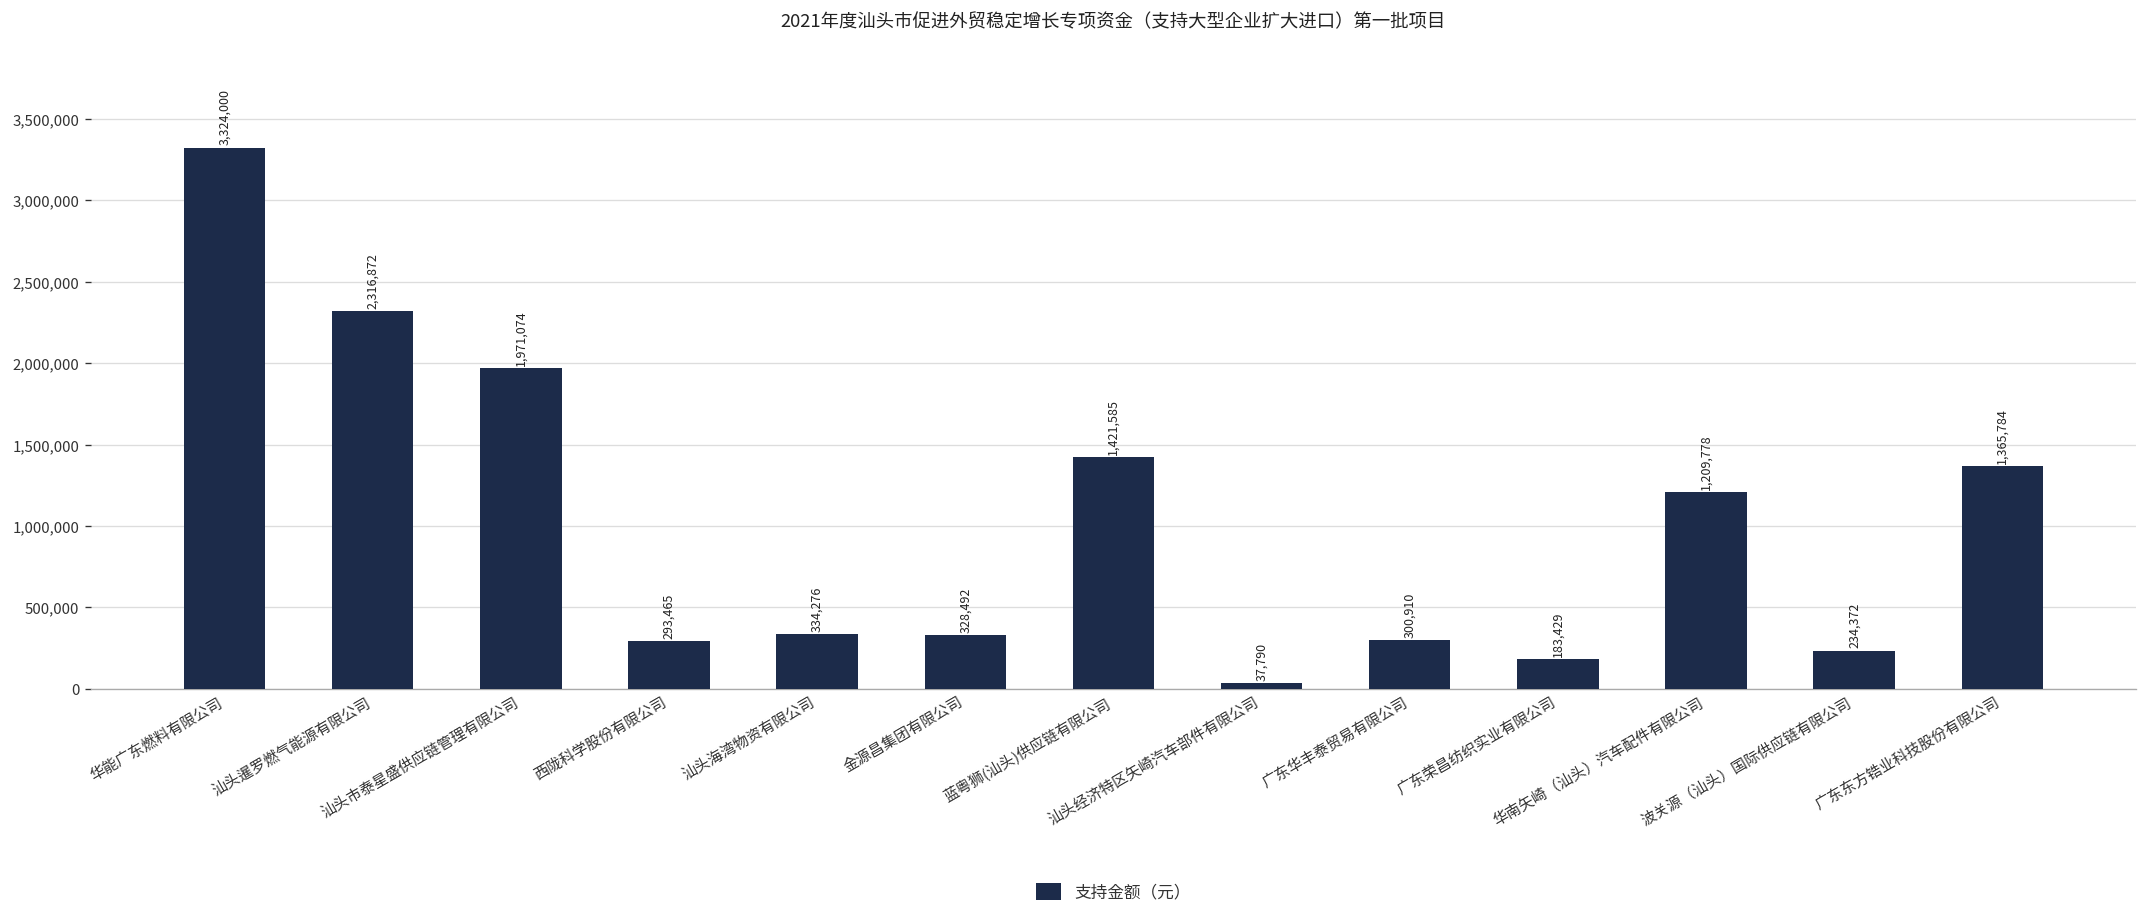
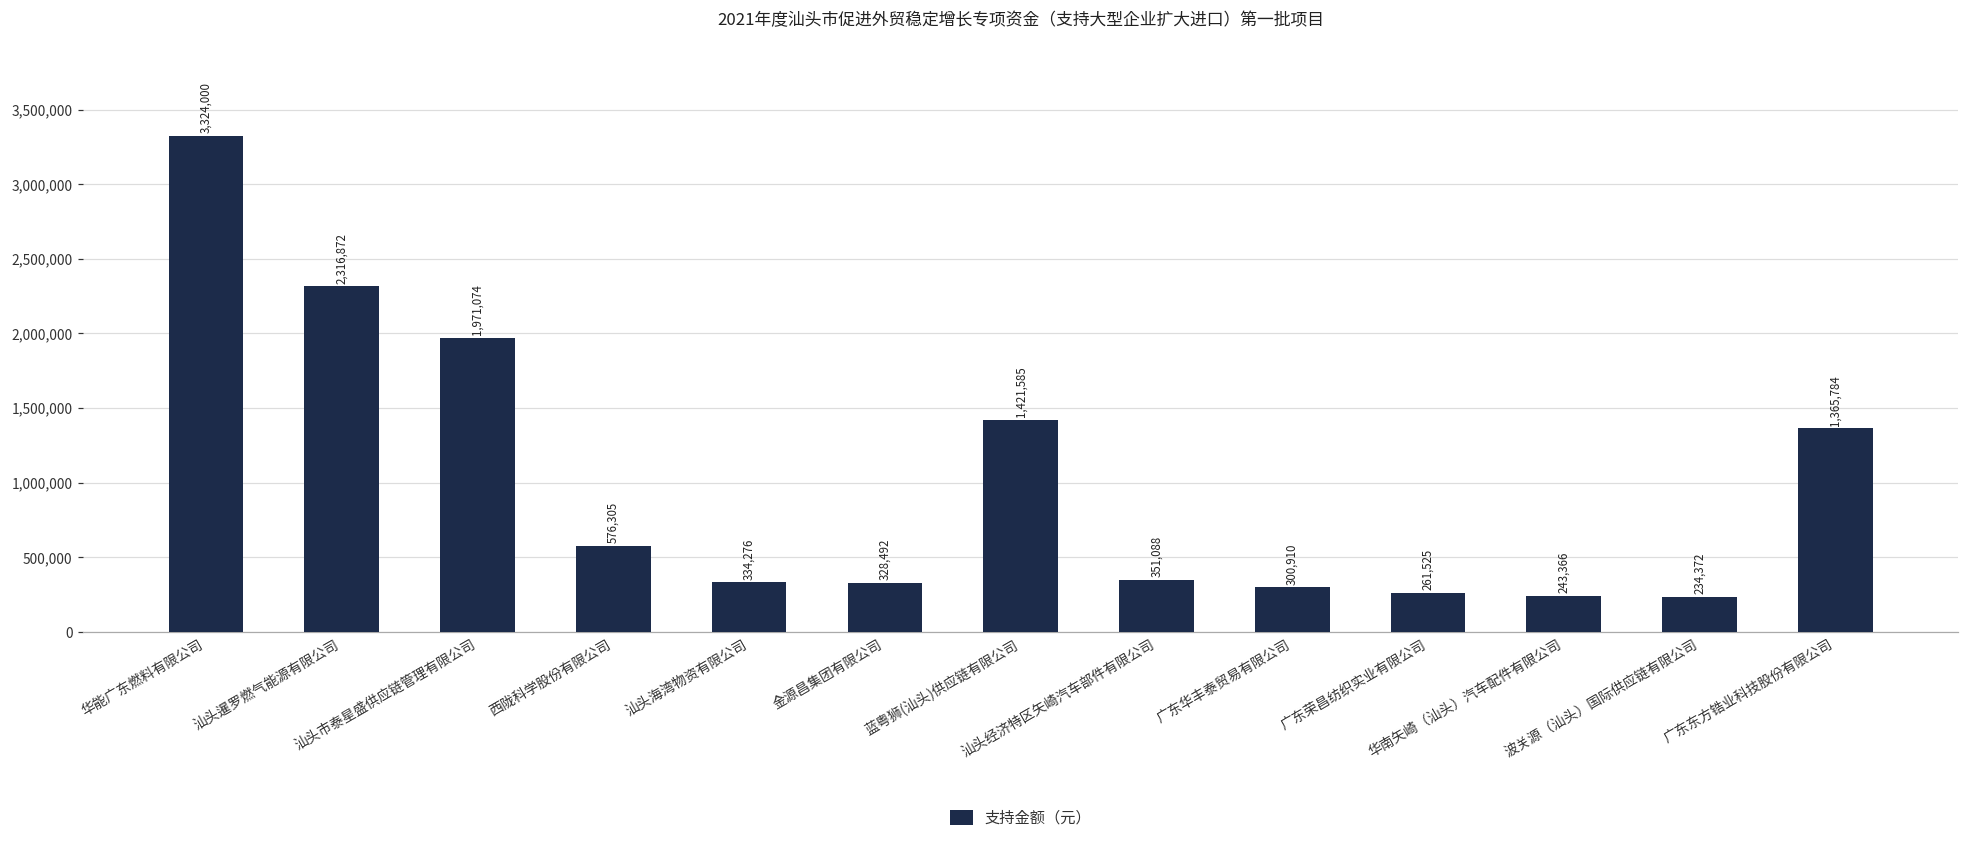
西陇科学股份有限公司: 293,465 -> 576,305
汕头经济特区矢崎汽车部件有限公司: 37,790 -> 351,088
广东荣昌纺织实业有限公司: 183,429 -> 261,525
华南矢崎（汕头）汽车配件有限公司: 1,209,778 -> 243,366
